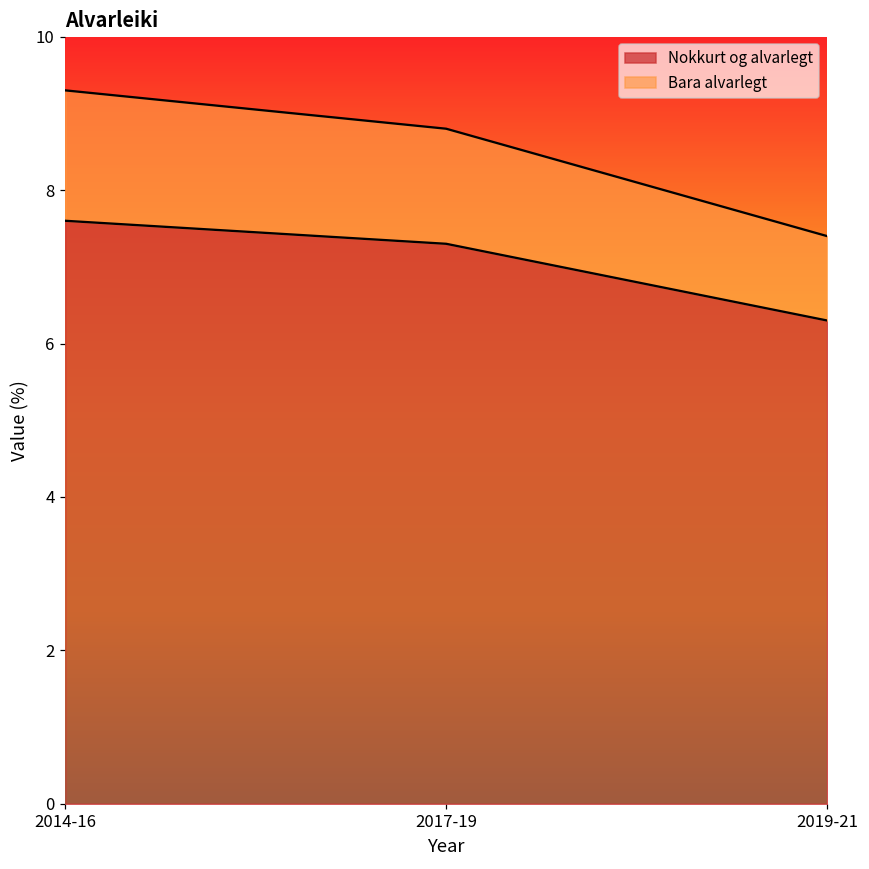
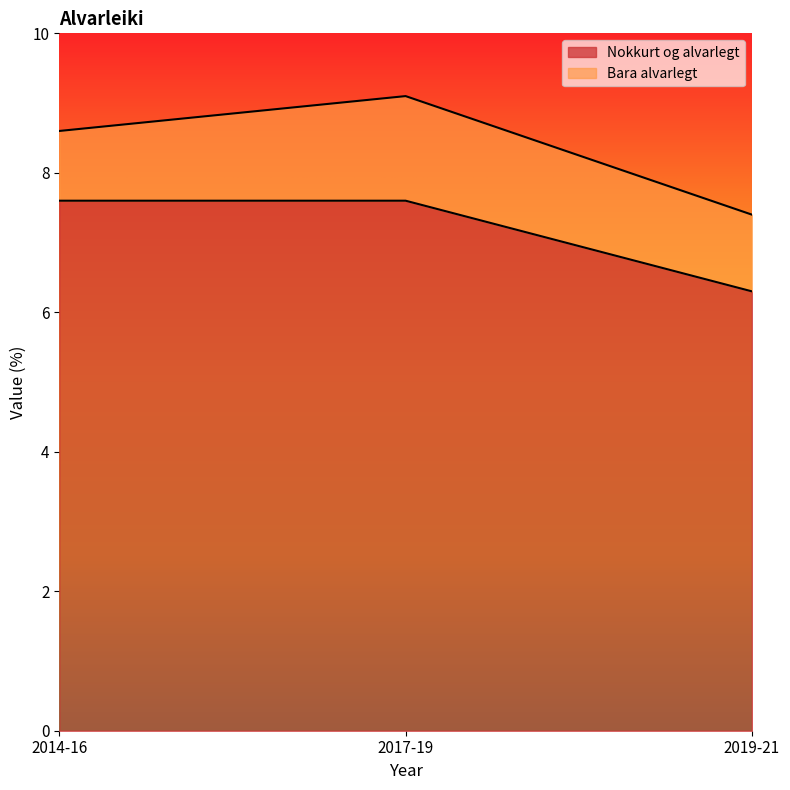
Bara alvarlegt, 2014-16: 1.7 -> 1.0
Nokkurt og alvarlegt, 2017-19: 7.3 -> 7.6
